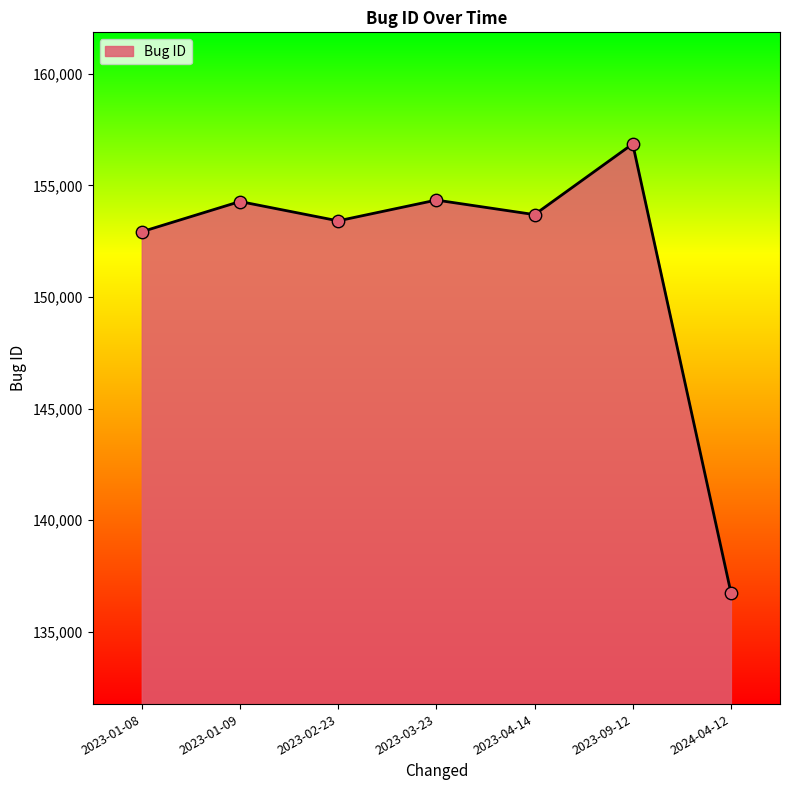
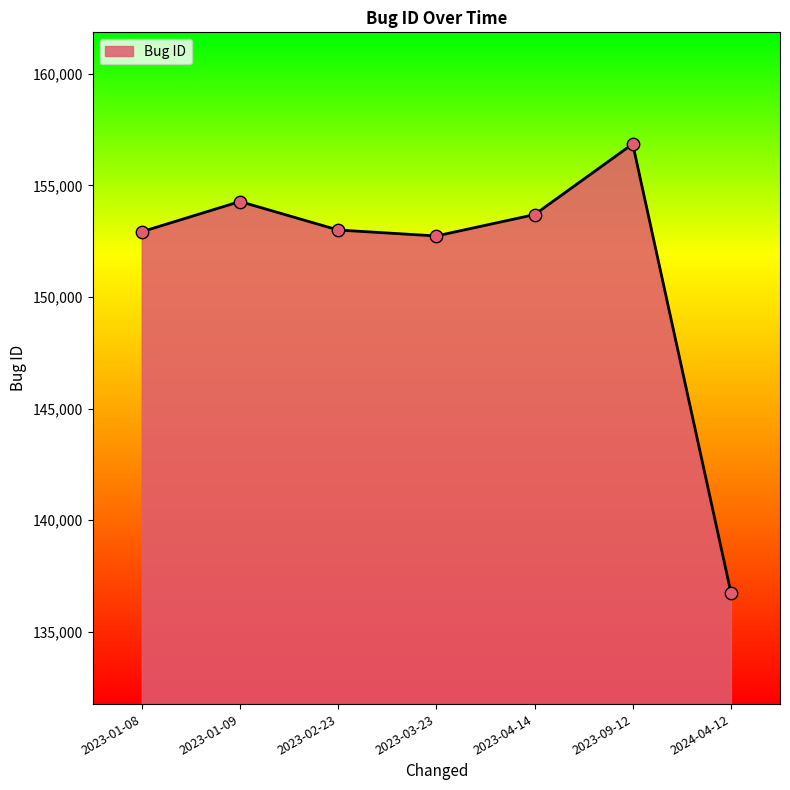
2023-02-23: 153,400 -> 153,000
2023-03-23: 154,300 -> 152,700
